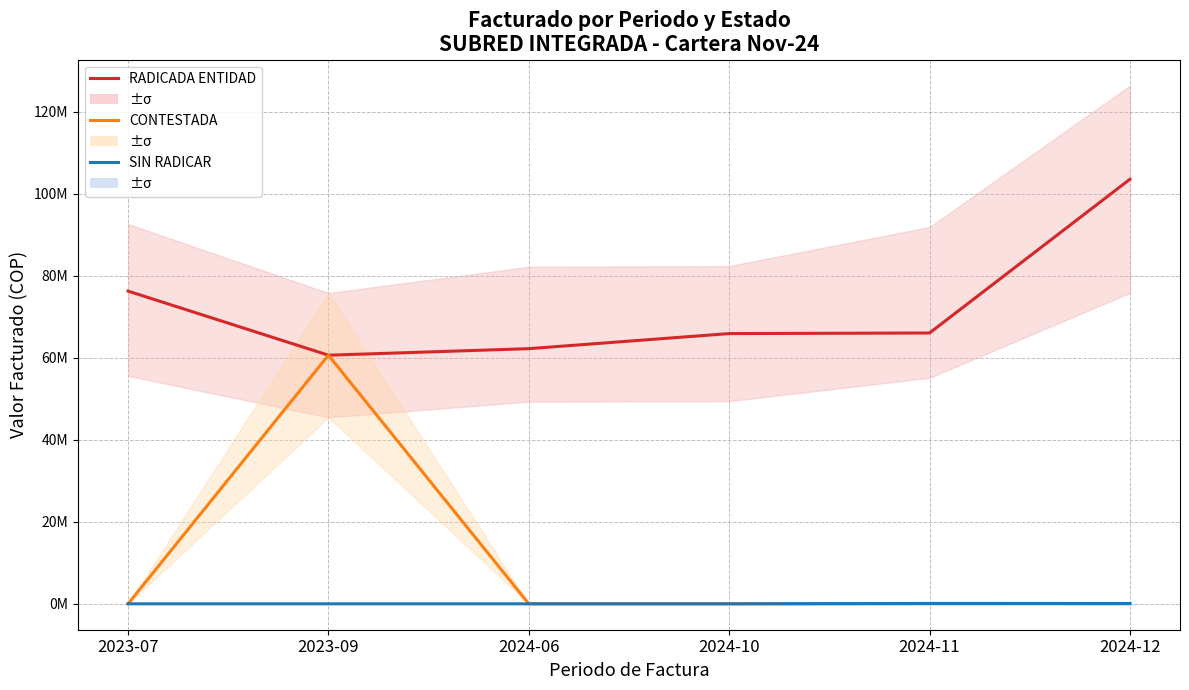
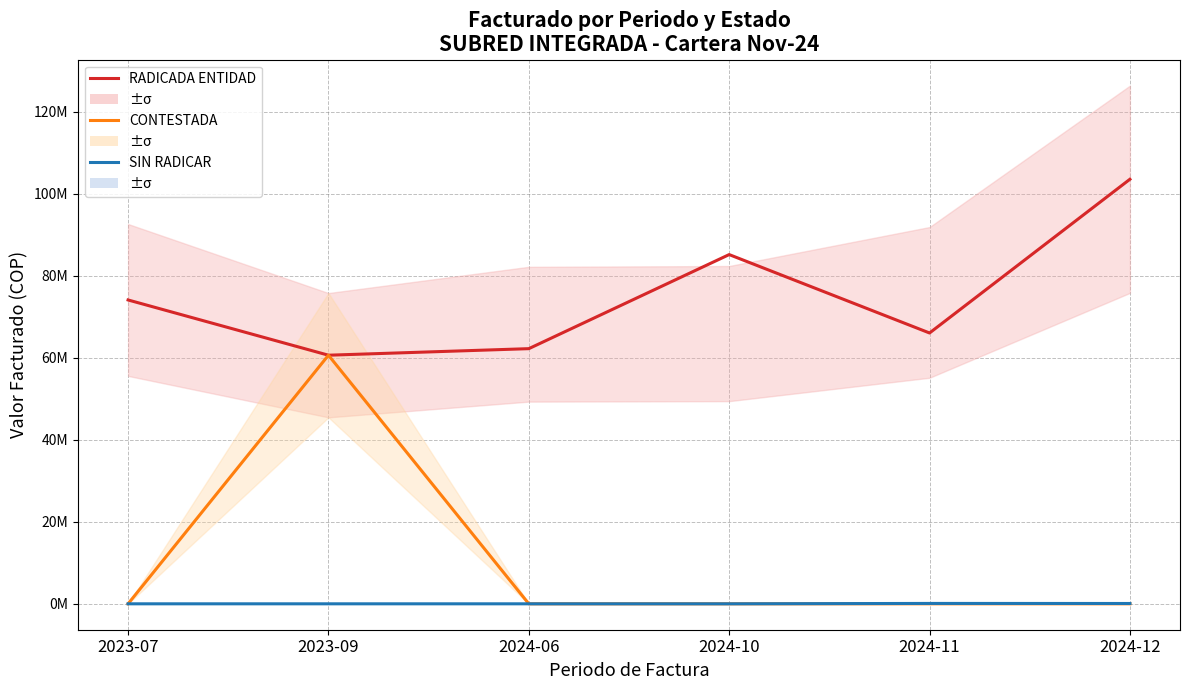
RADICADA ENTIDAD, 2023-07: 76000000 -> 74000000
RADICADA ENTIDAD, 2024-10: 66000000 -> 85000000
